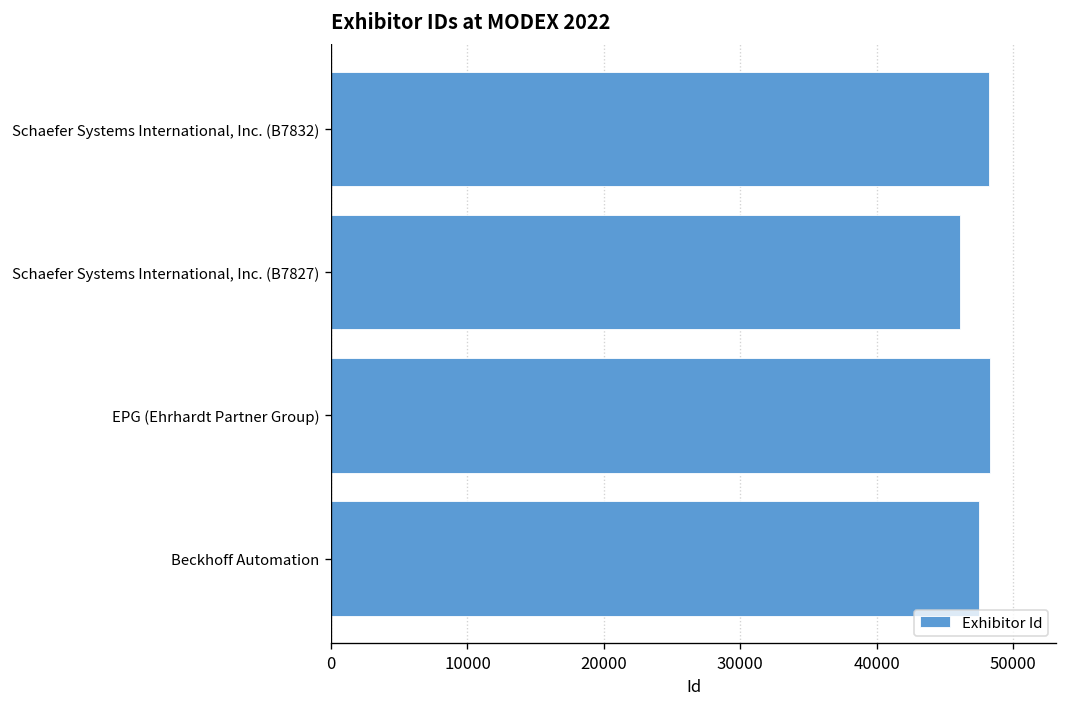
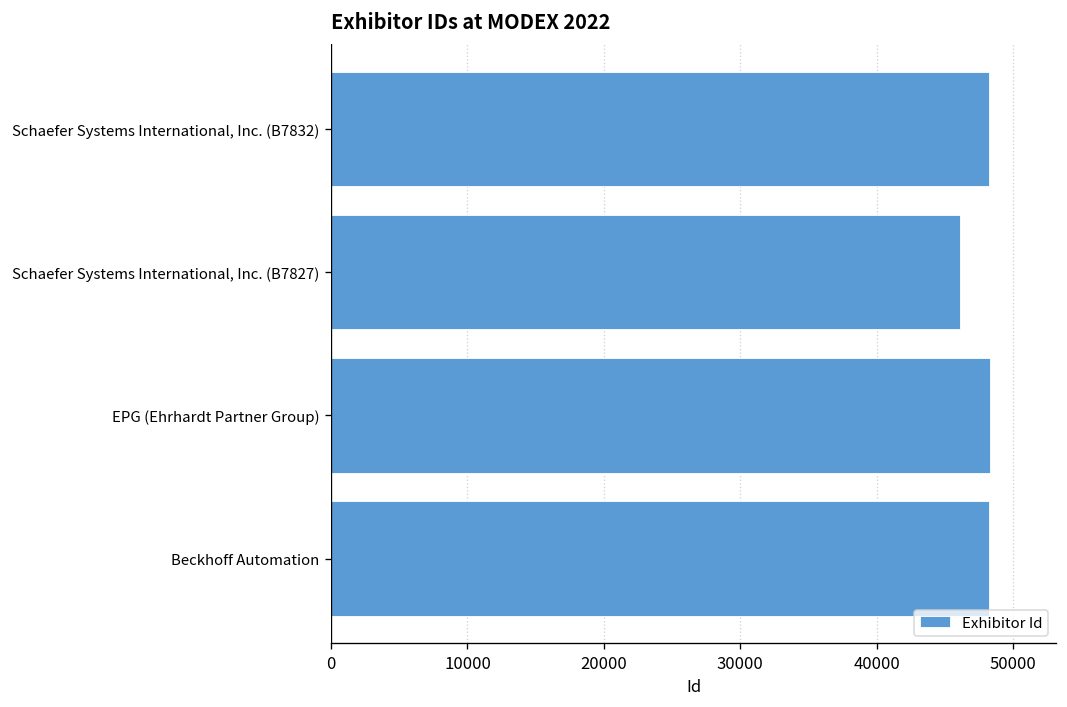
Beckhoff Automation: 47500 -> 48200
